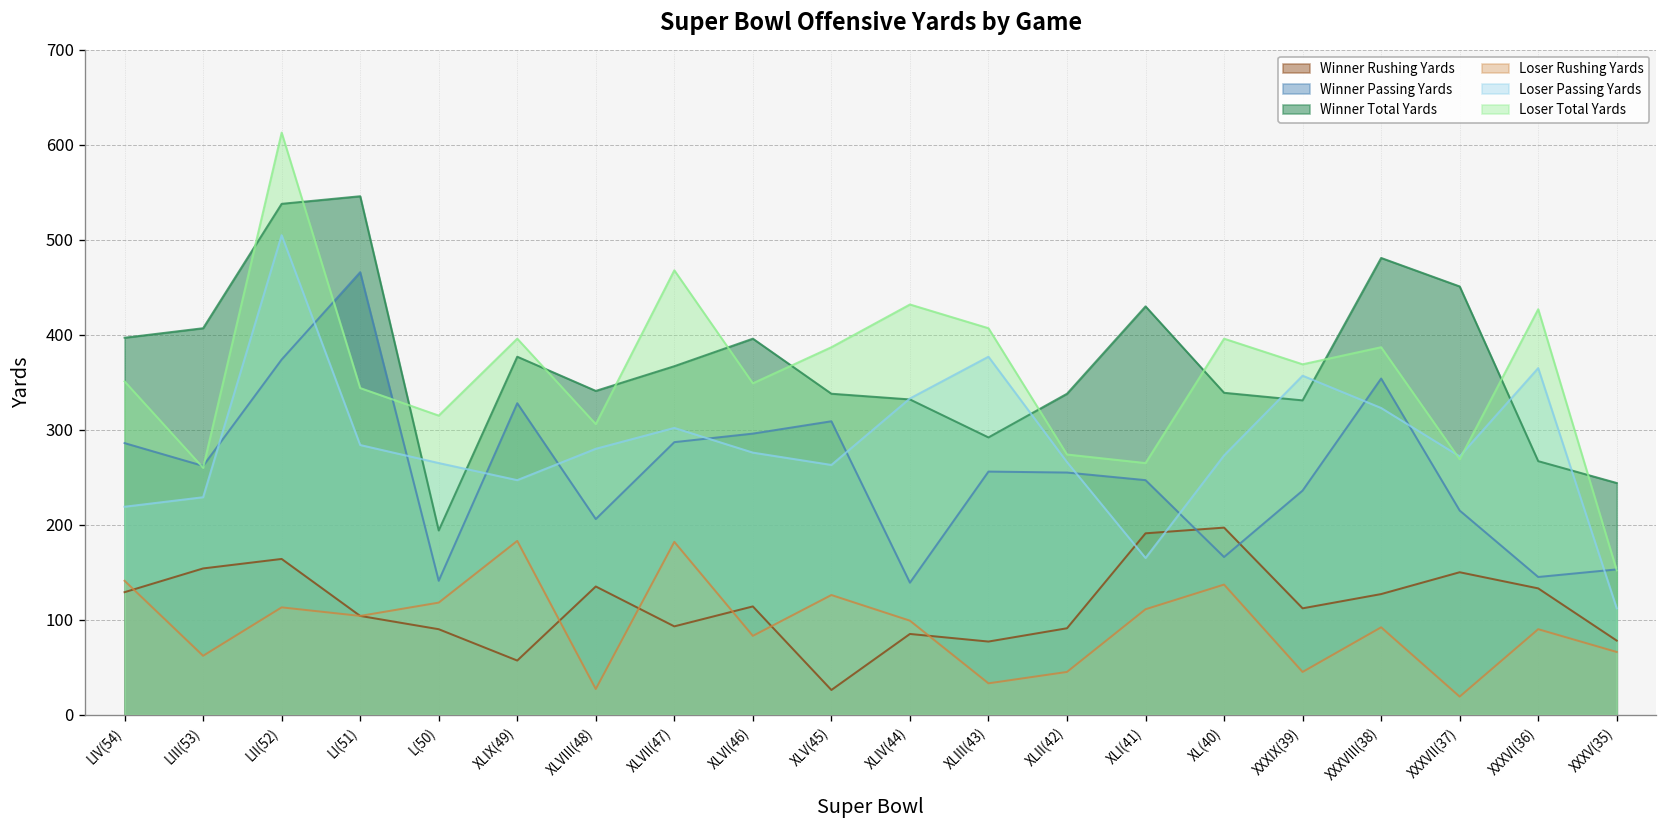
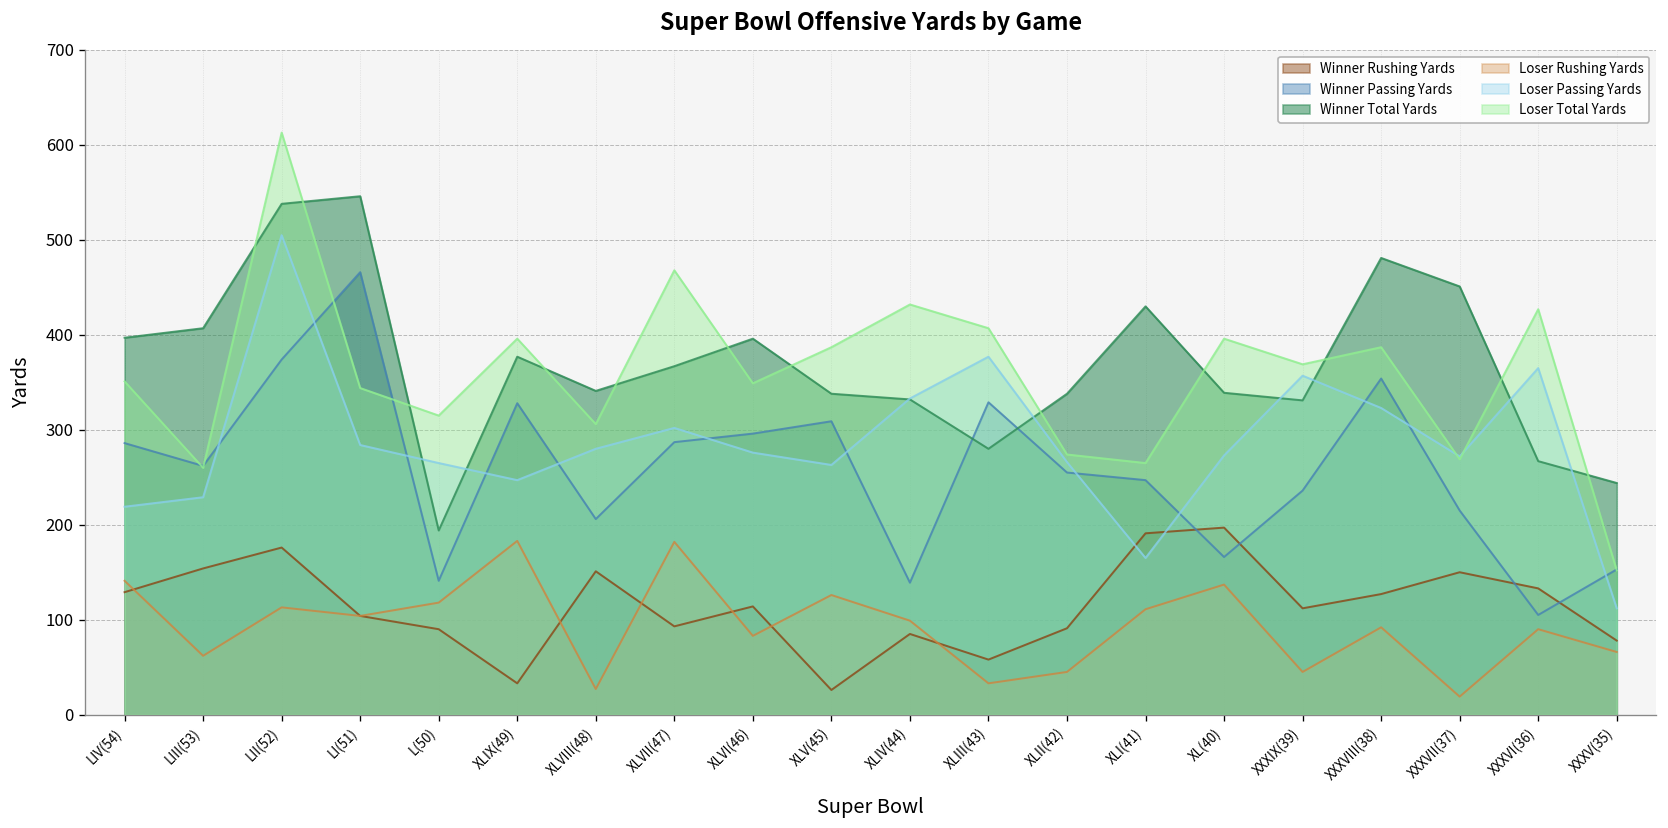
Winner Rushing Yards, LII(52): 160 -> 180
Winner Rushing Yards, XLIX(49): 60 -> 30
Winner Rushing Yards, XLVIII(48): 140 -> 150
Winner Rushing Yards, XLIII(43): 80 -> 60
Winner Passing Yards, XLIII(43): 260 -> 330
Winner Total Yards, XLIII(43): 290 -> 280
Winner Passing Yards, XXXVI(36): 150 -> 110
